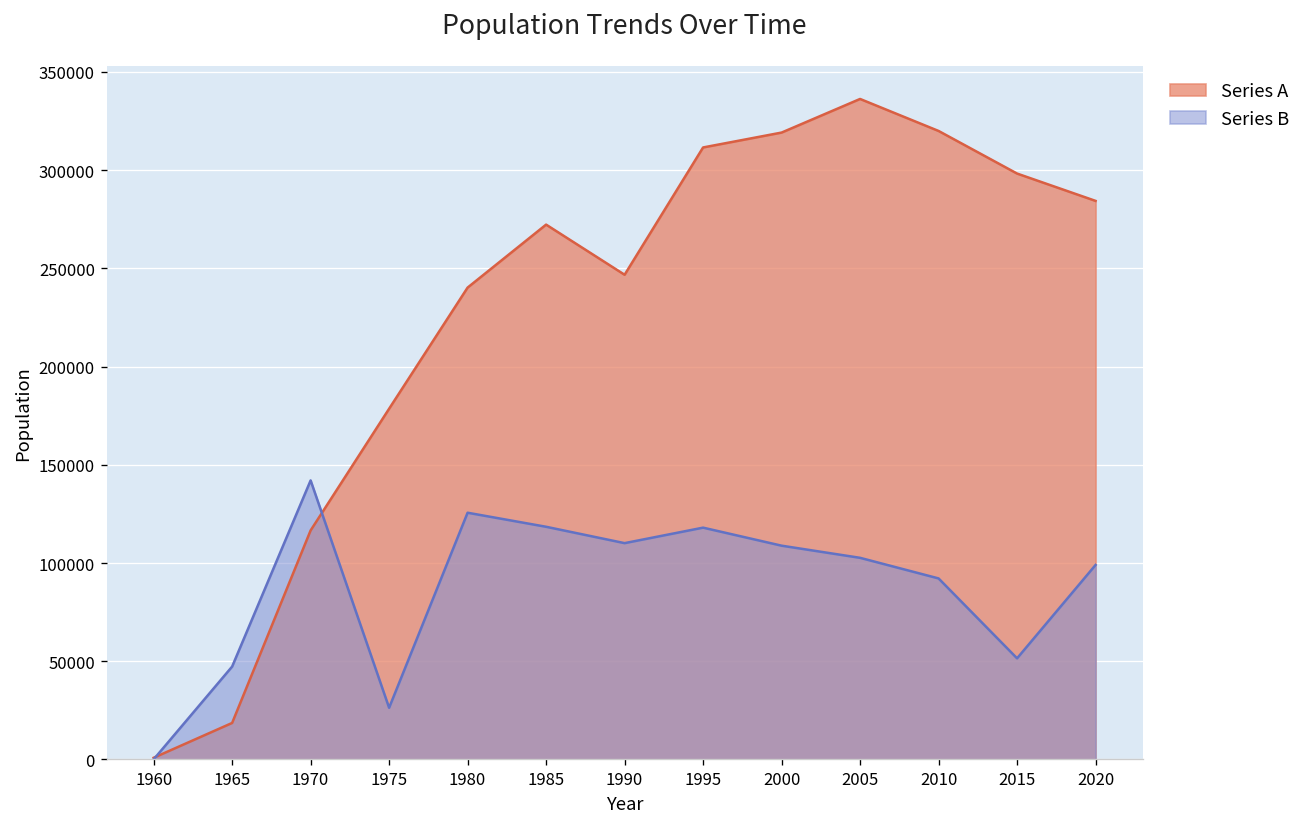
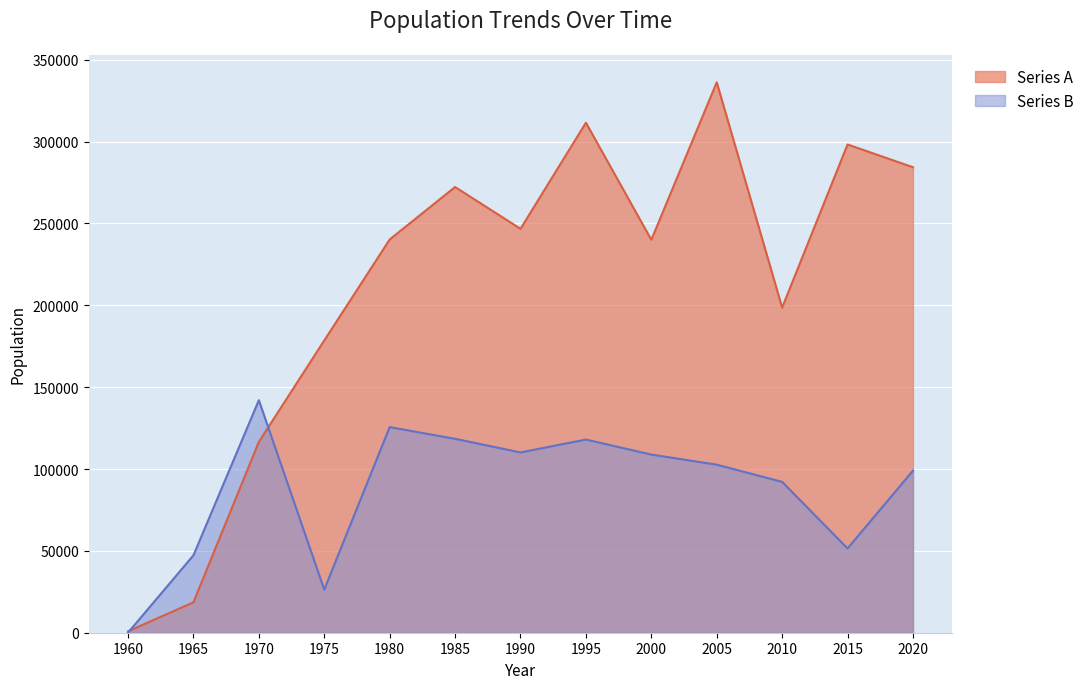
Series A, 2000: 319000 -> 240000
Series A, 2010: 320000 -> 199000
